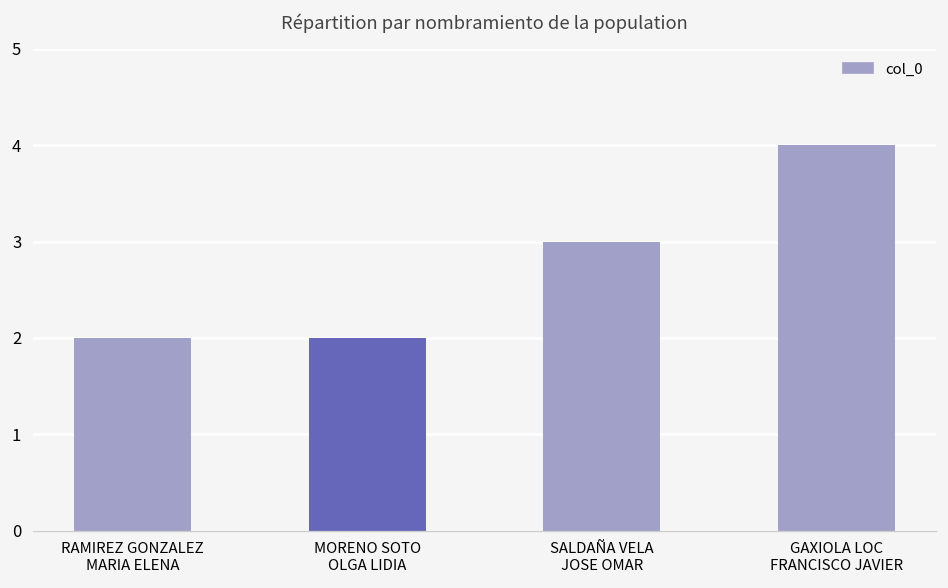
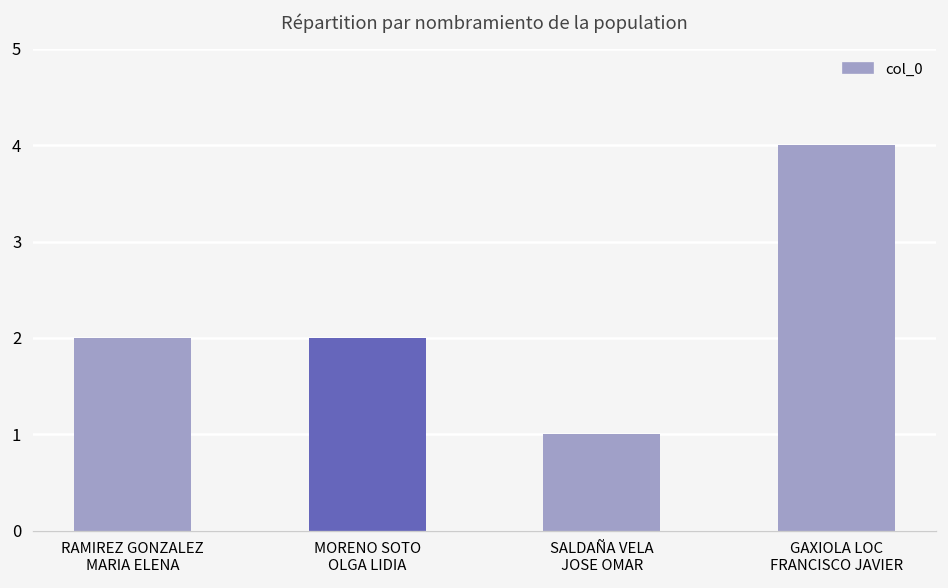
SALDAÑA VELA JOSE OMAR: 3 -> 1
